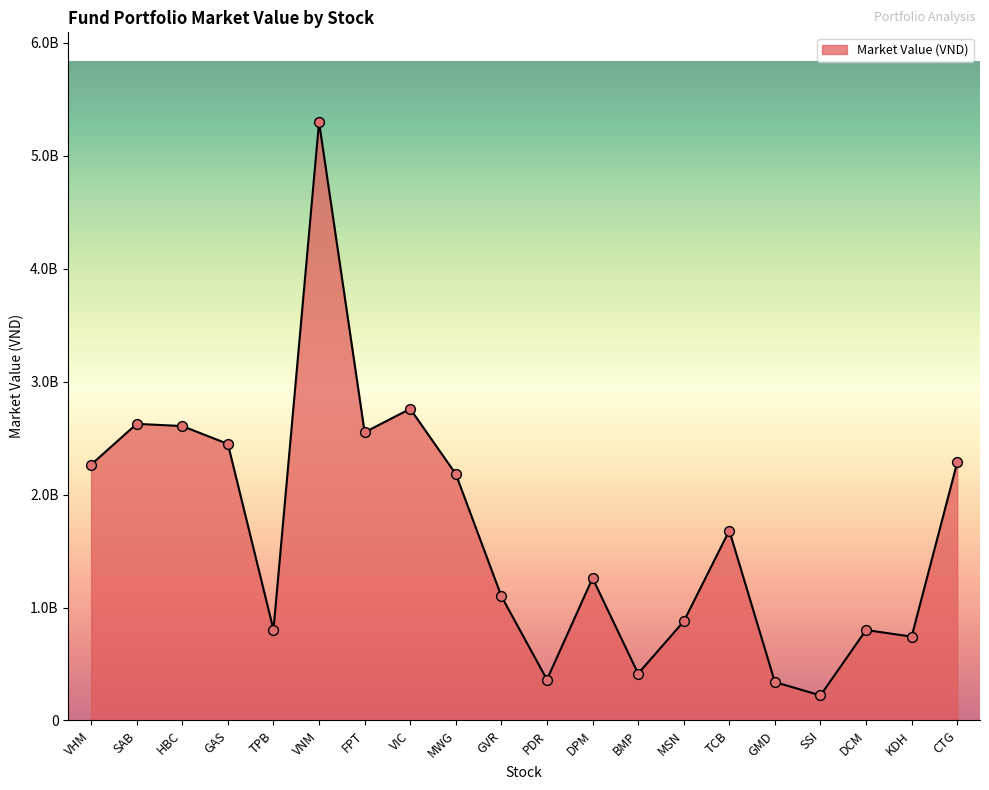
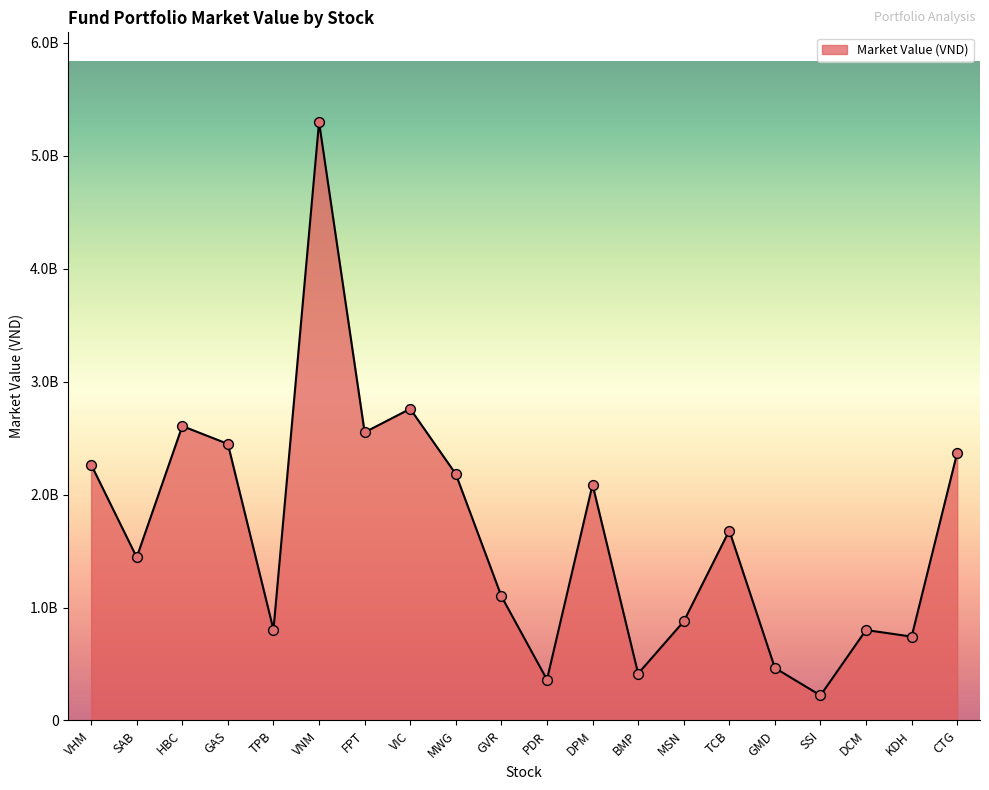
SAB: 2630000000 -> 1440000000
DPM: 1260000000 -> 2090000000
GMD: 340000000 -> 470000000
CTG: 2280000000 -> 2370000000
